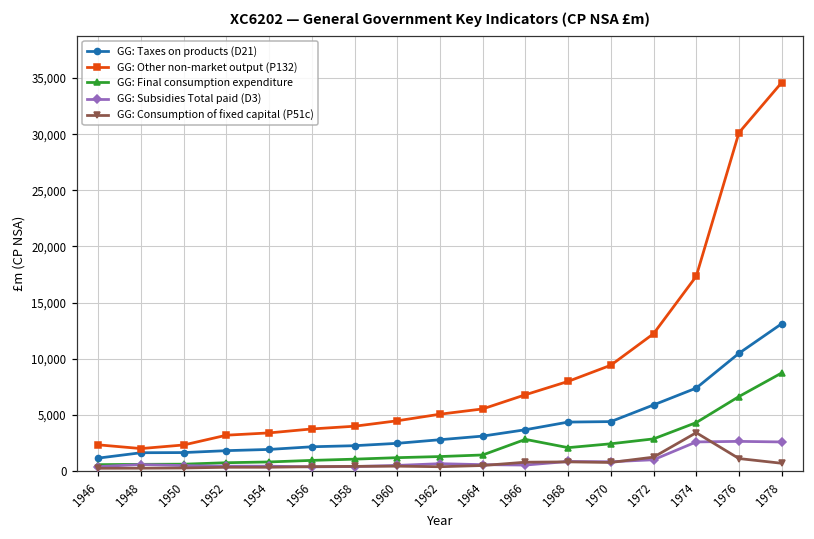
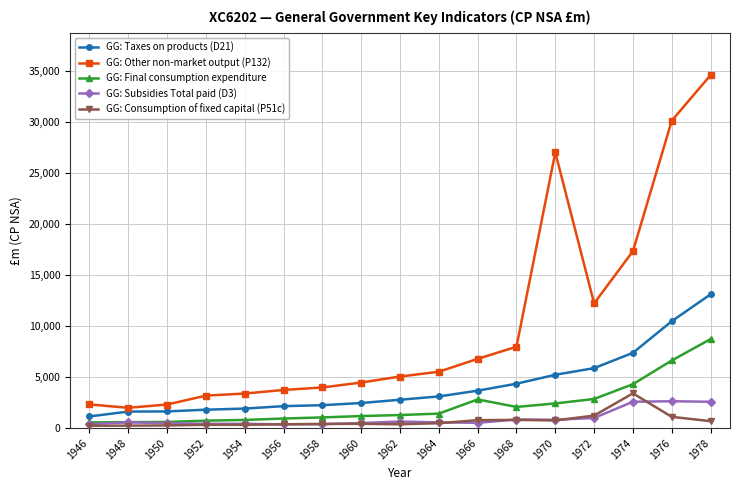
GG: Taxes on products (D21), 1970: 4,400 -> 5,200
GG: Other non-market output (P132), 1970: 9,400 -> 27,000
